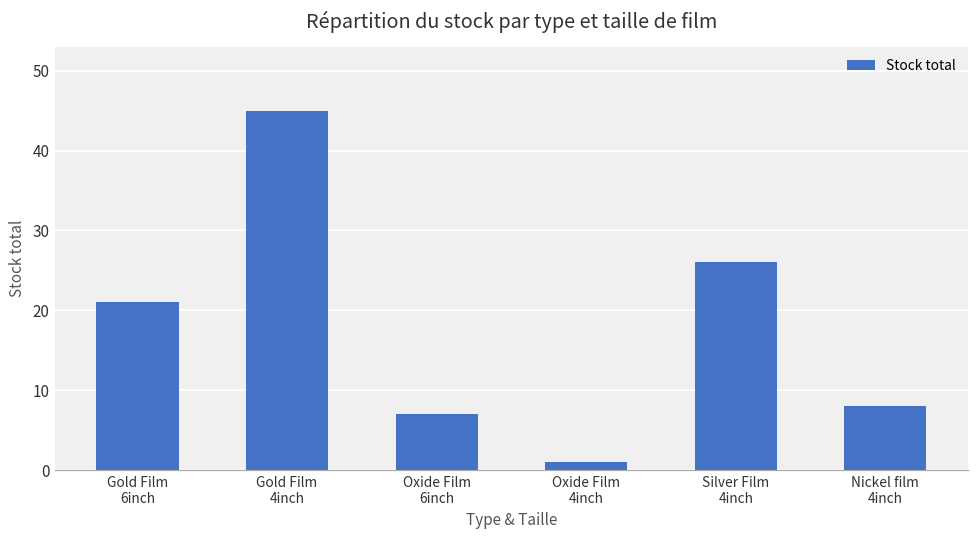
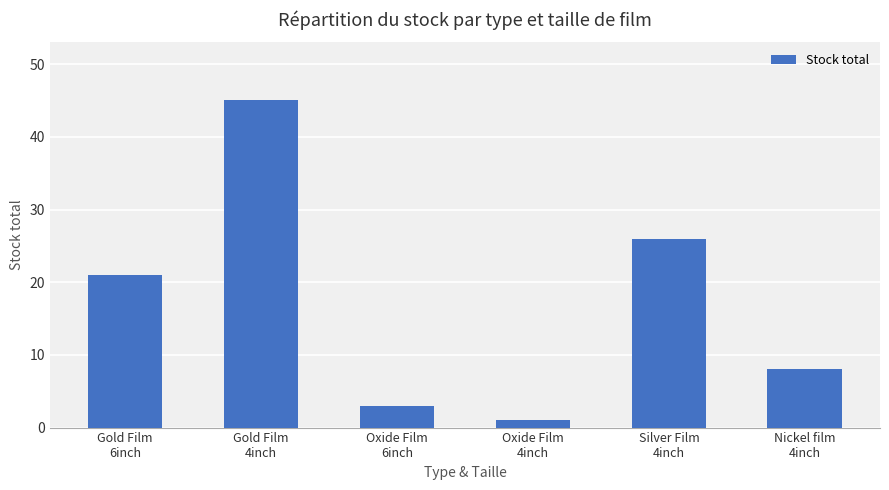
Oxide Film 6inch: 7 -> 3
